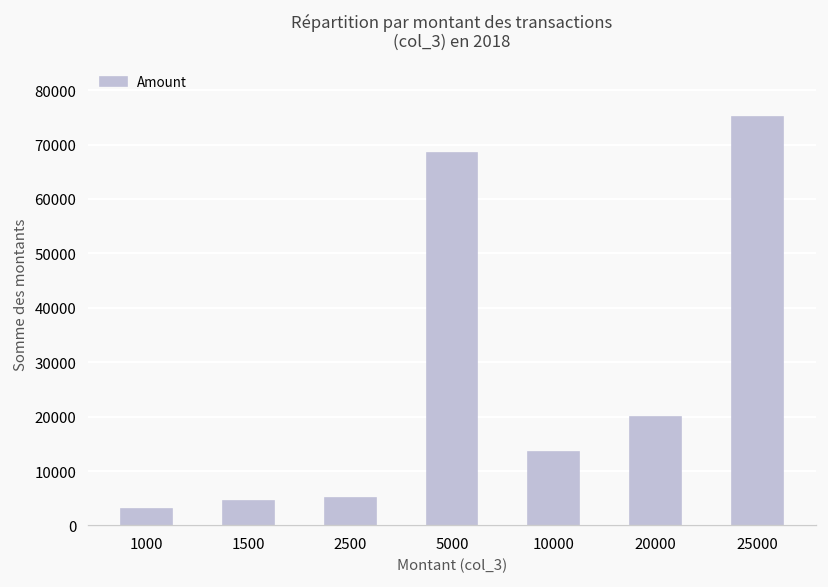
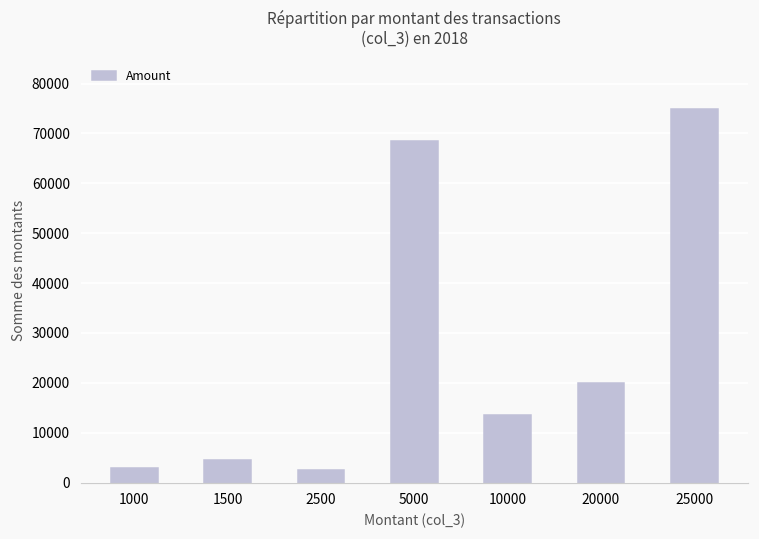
2500: 5000 -> 3000
